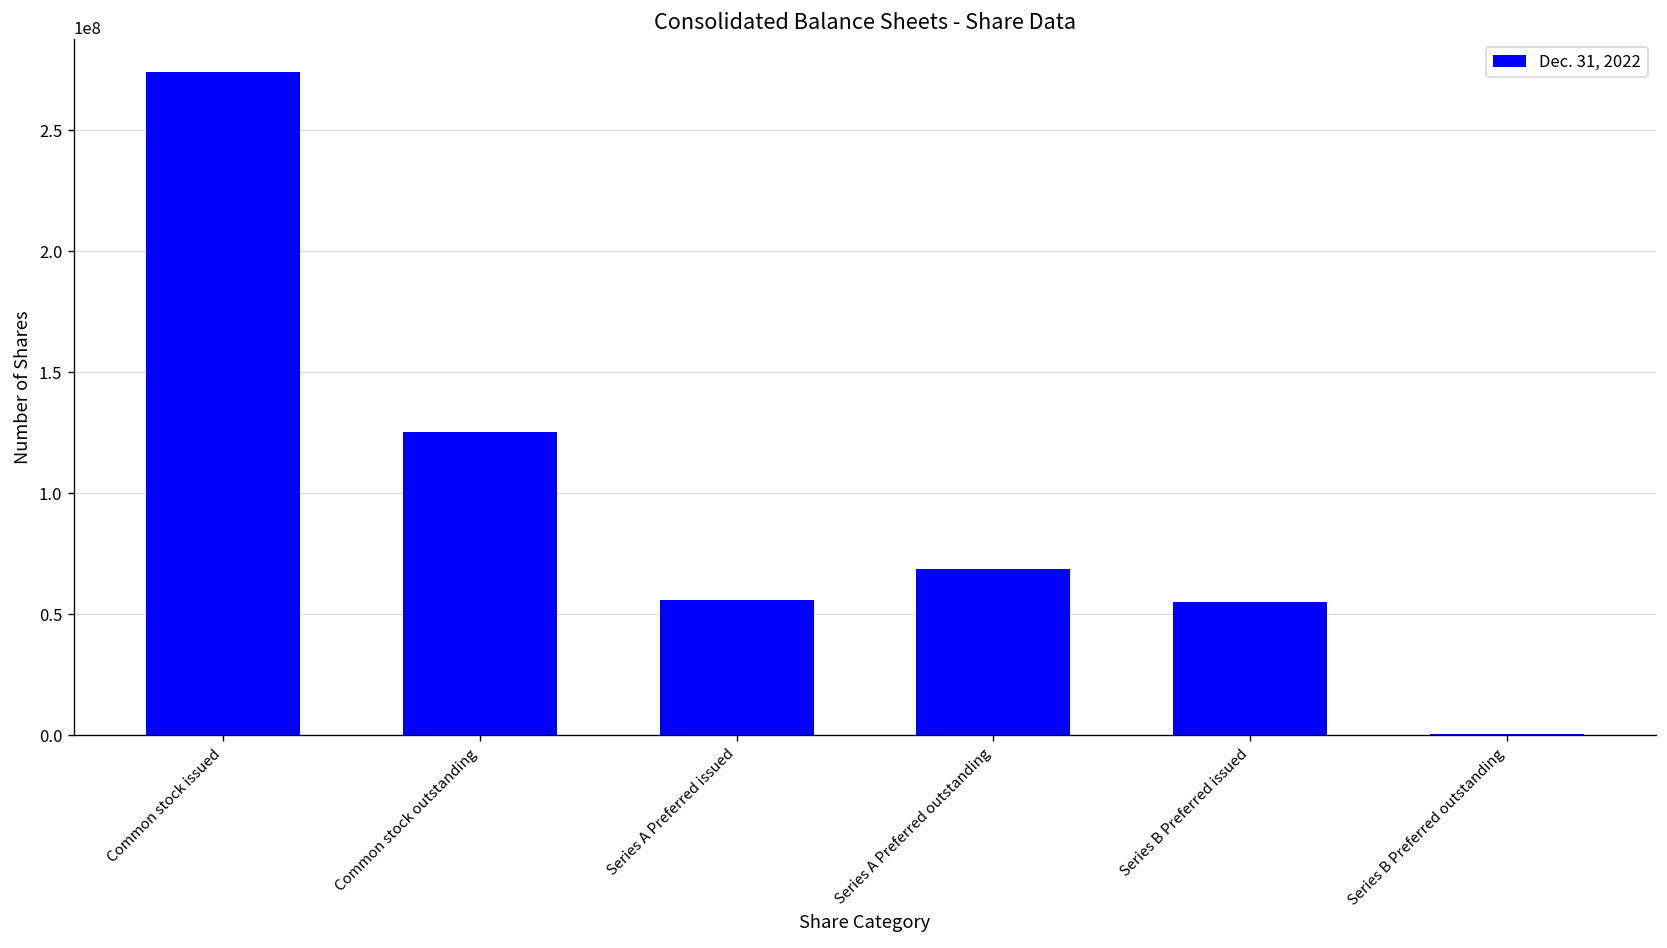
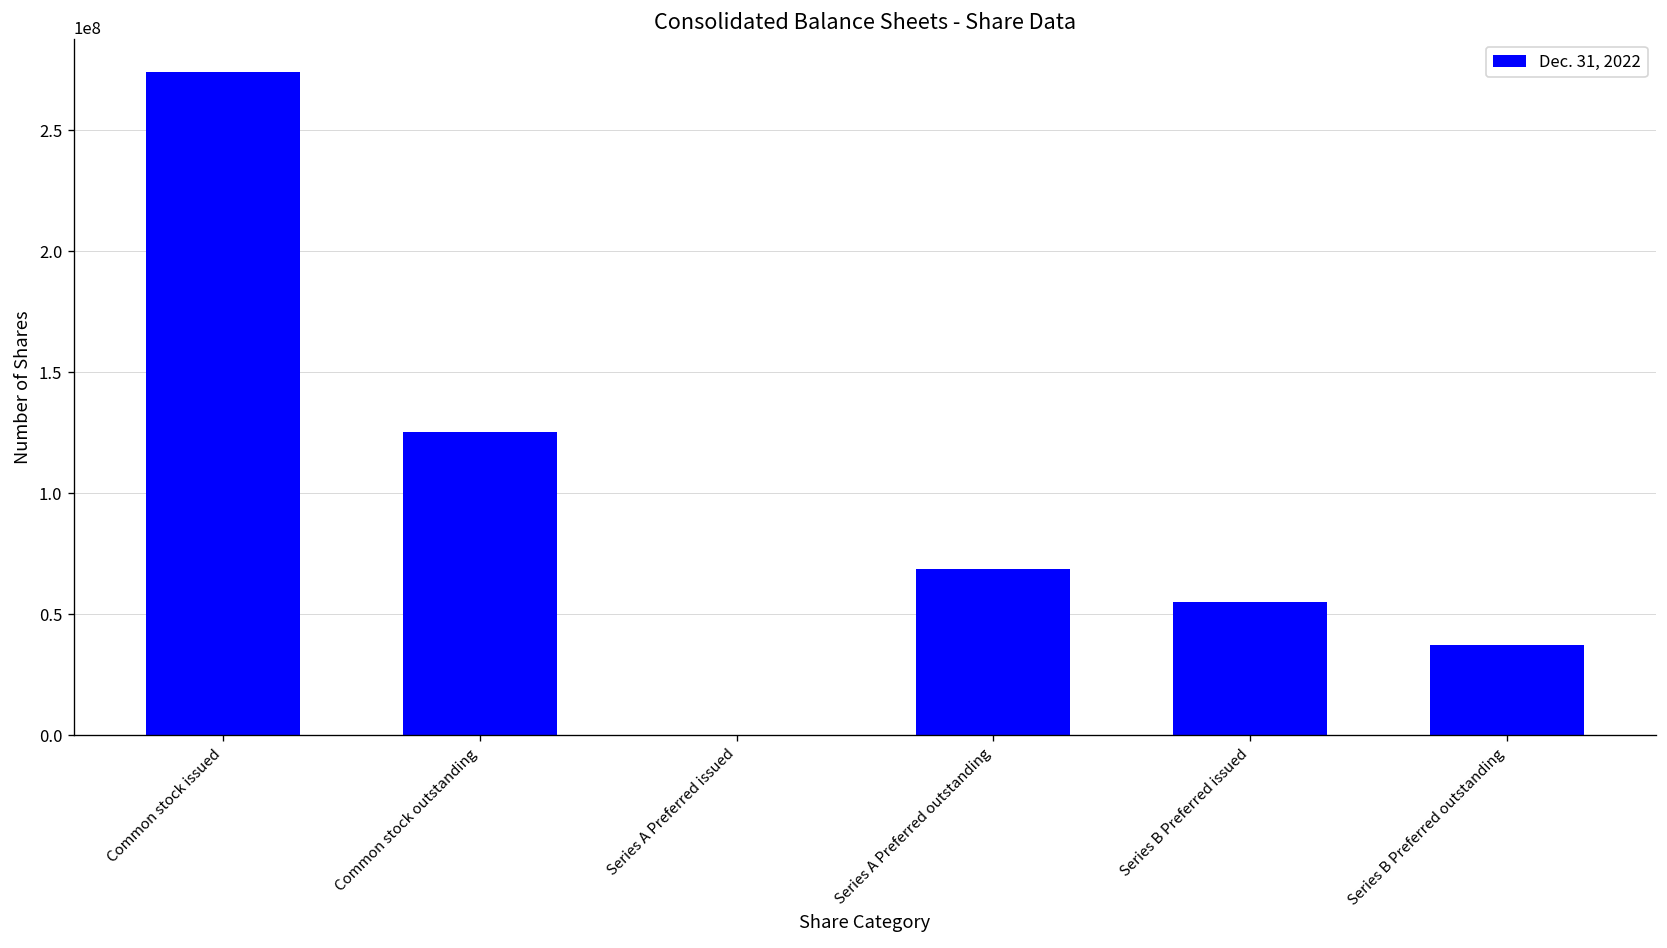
Series A Preferred issued: 56000000 -> 0
Series B Preferred outstanding: 0 -> 37000000
